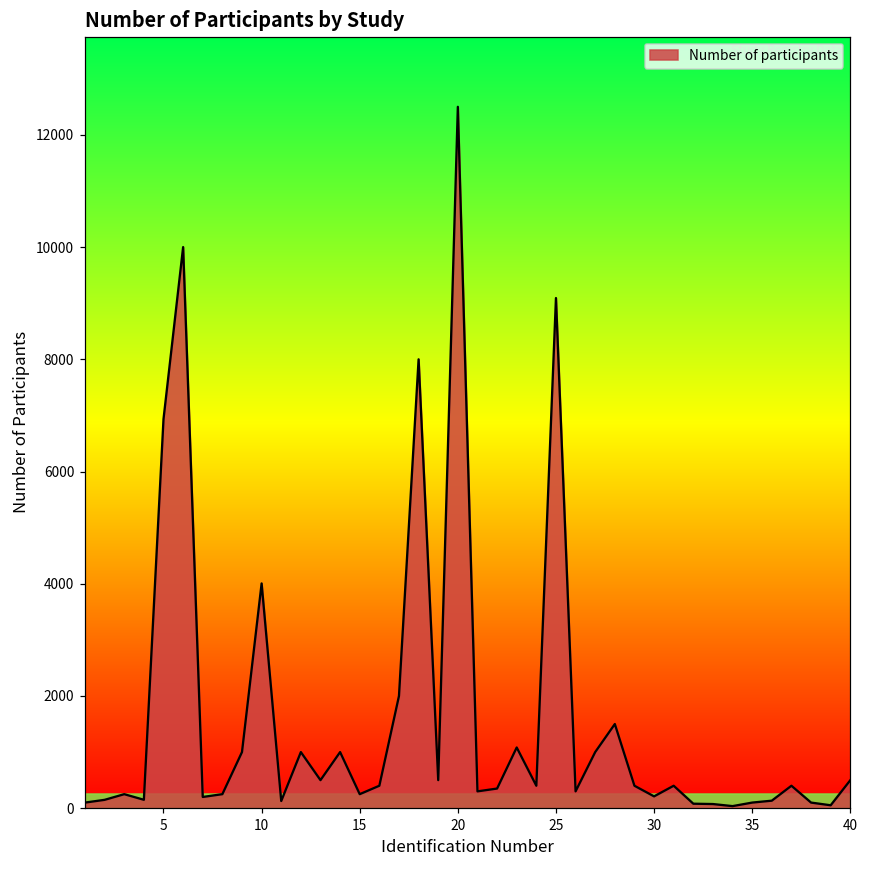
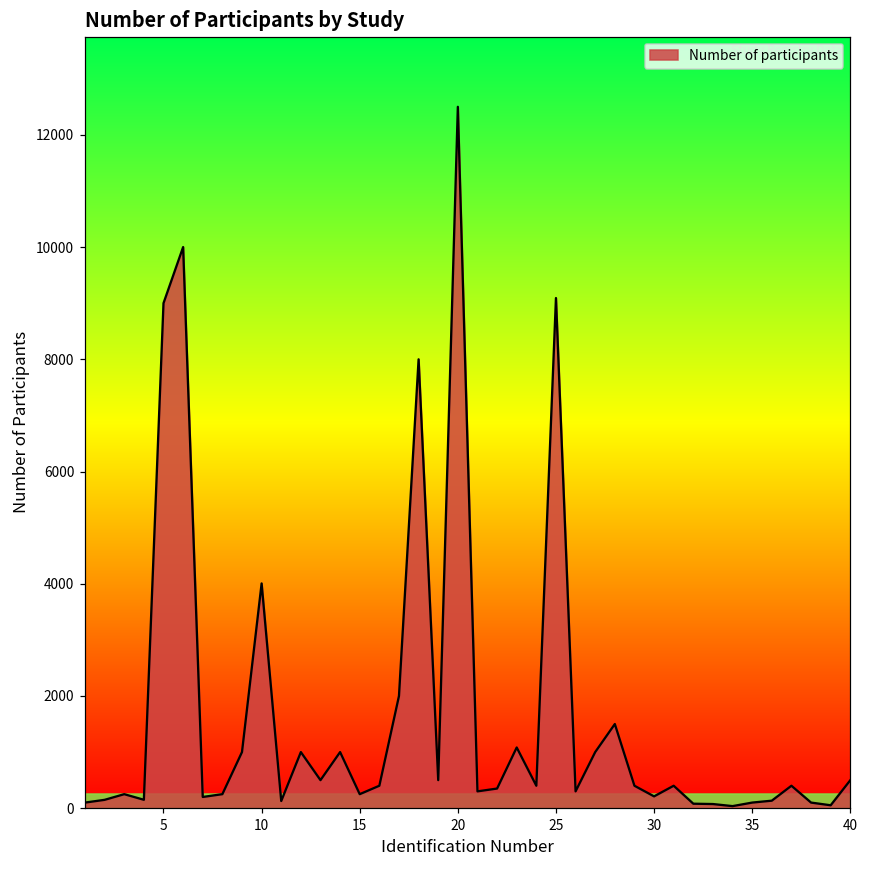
5: 6900 -> 9000
